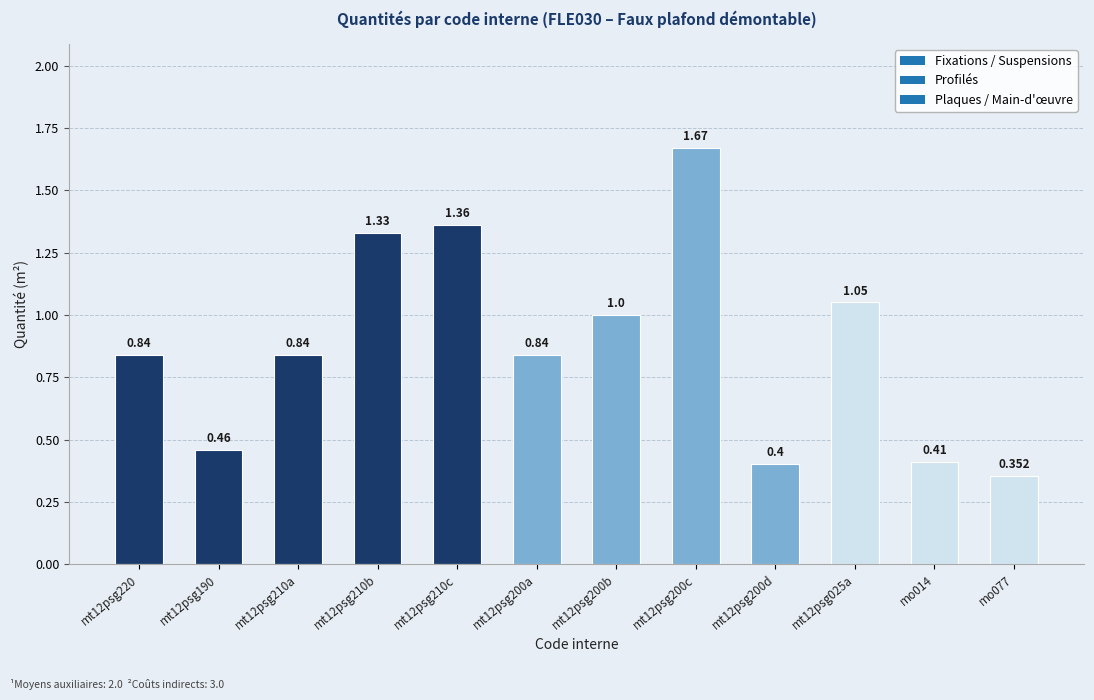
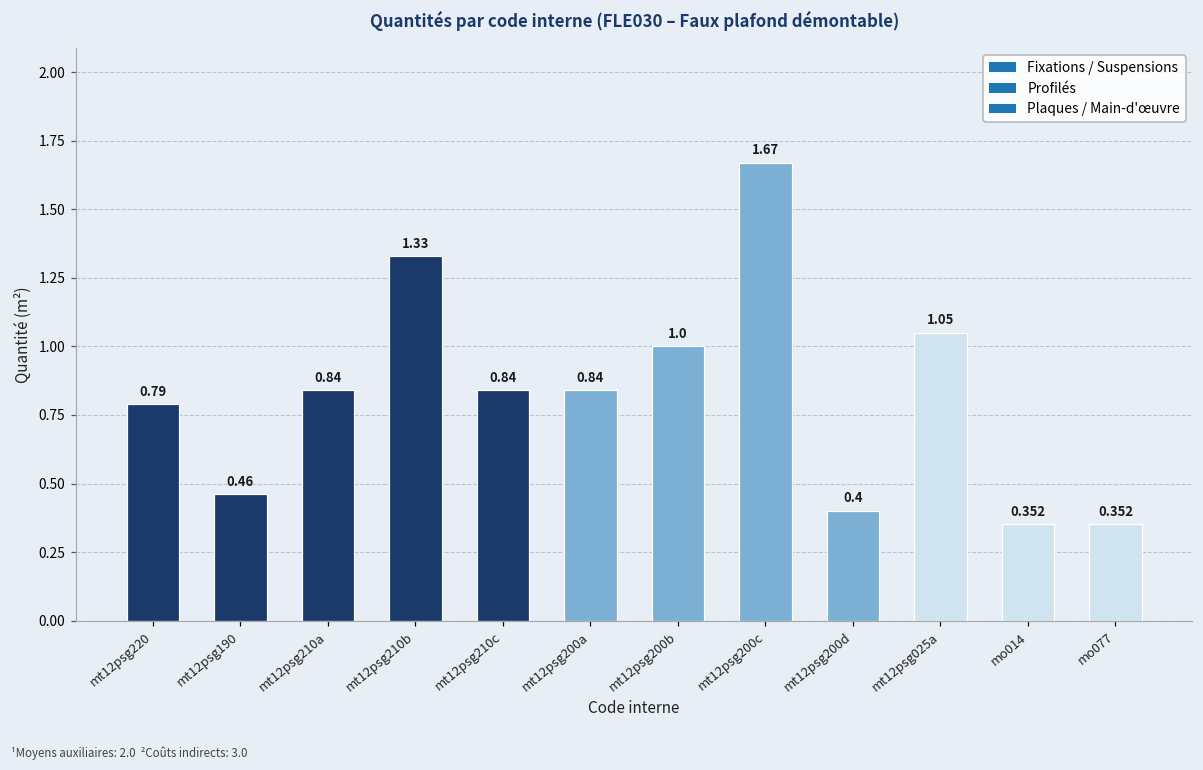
mt12psg220: 0.84 -> 0.79
mt12psg210c: 1.36 -> 0.84
mo014: 0.41 -> 0.352
